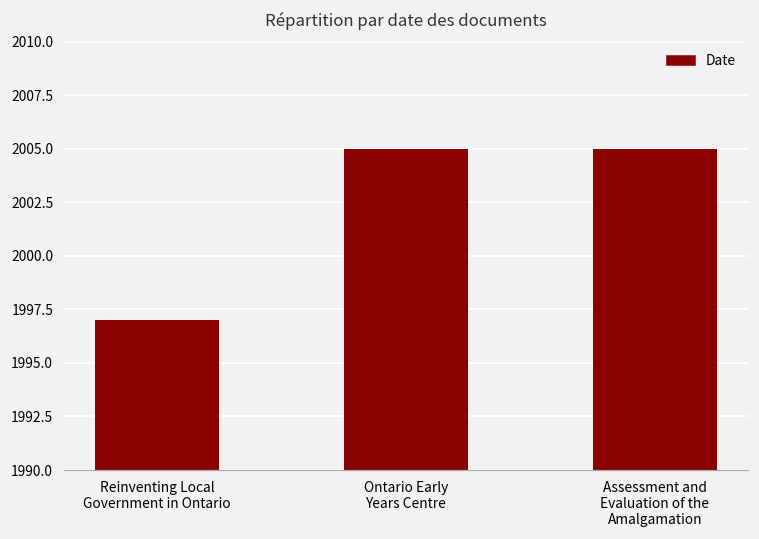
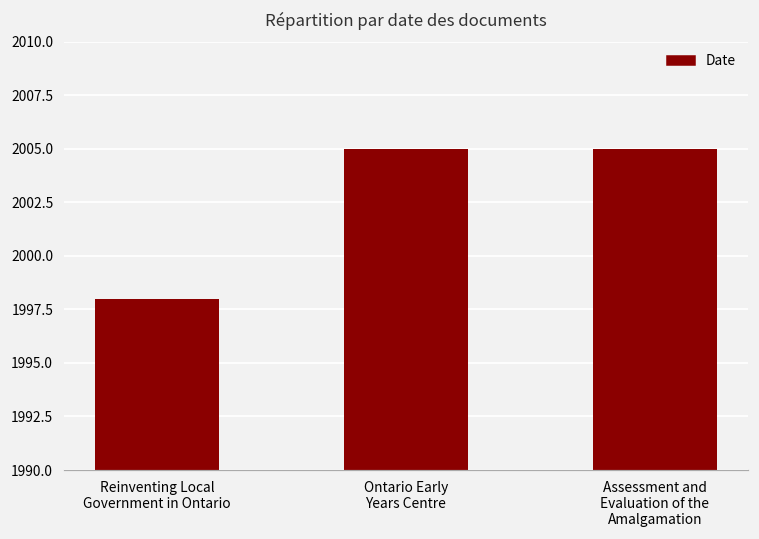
Reinventing Local Government in Ontario: 1997 -> 1998
